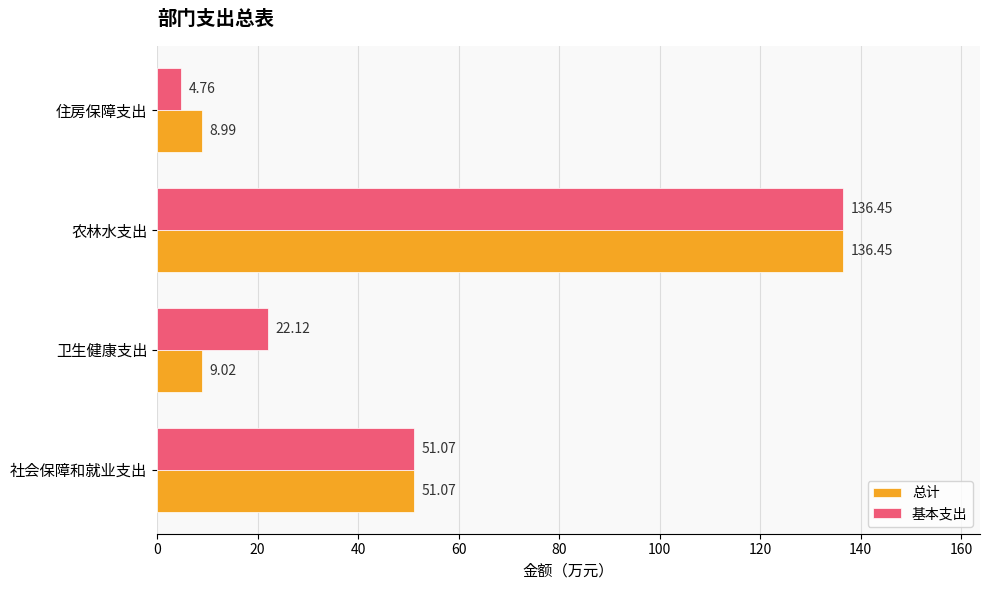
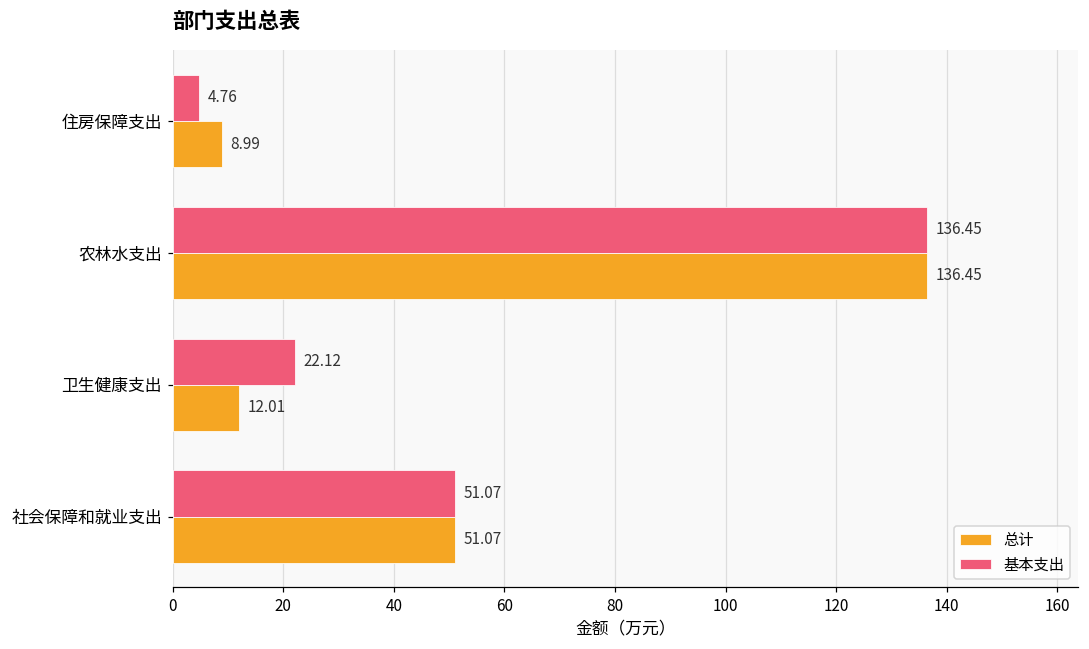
总计, 卫生健康支出: 9.02 -> 12.01
